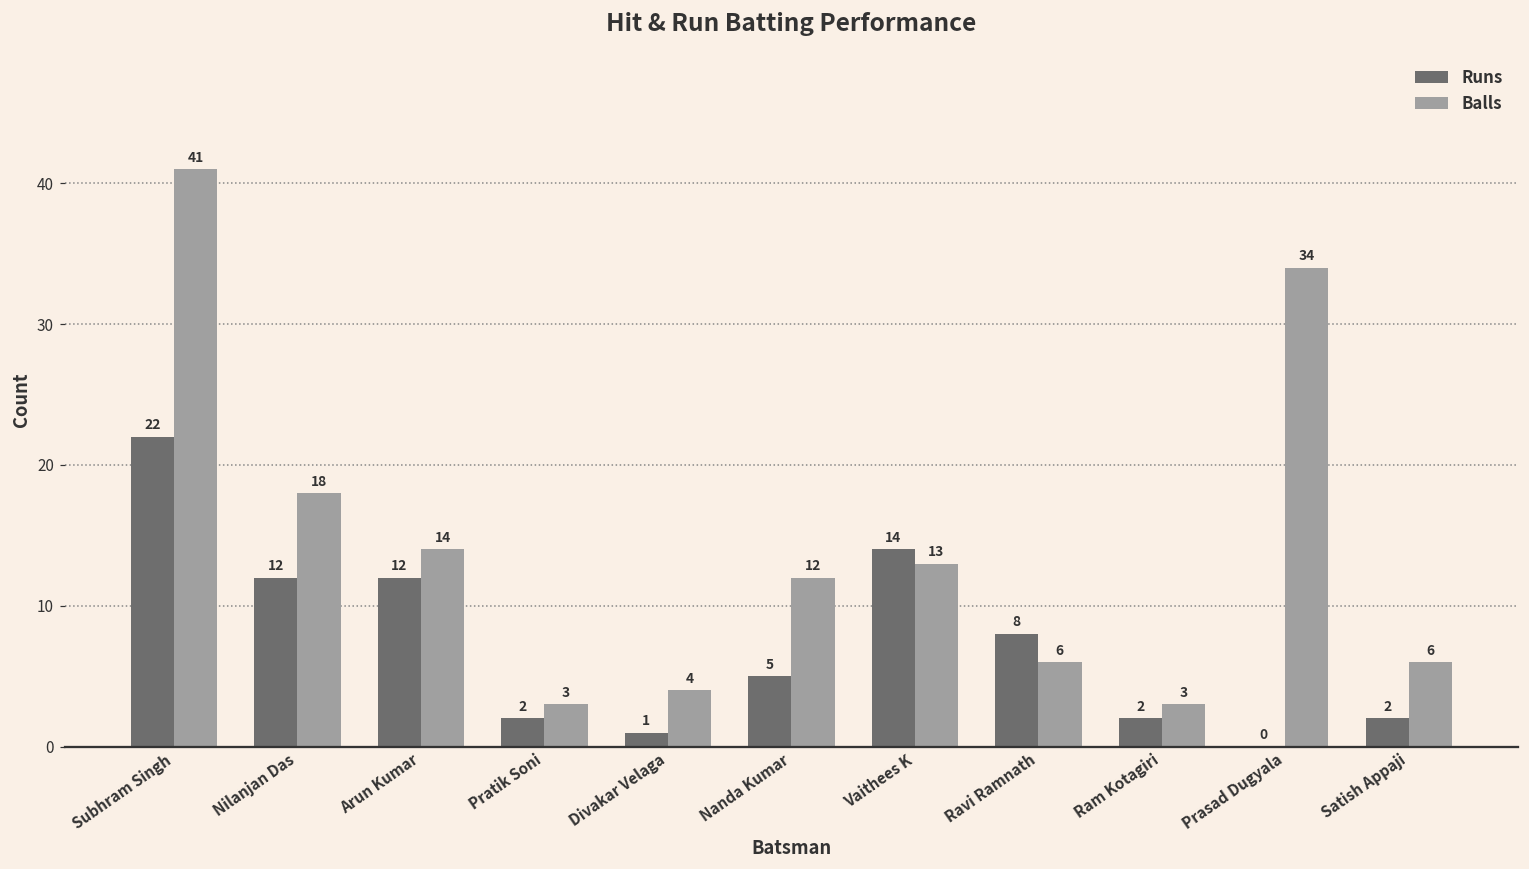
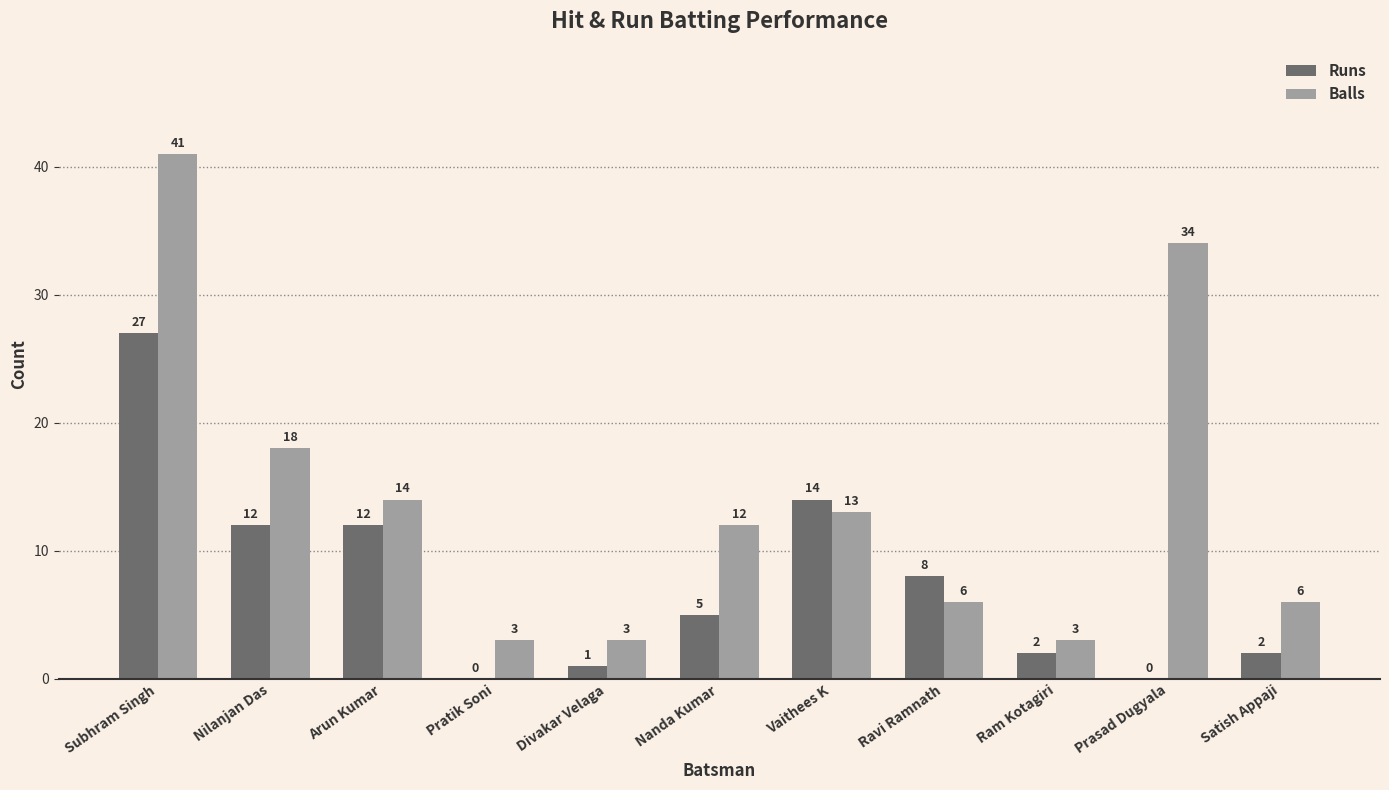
Runs, Subhram Singh: 22 -> 27
Runs, Pratik Soni: 2 -> 0
Balls, Divakar Velaga: 4 -> 3
